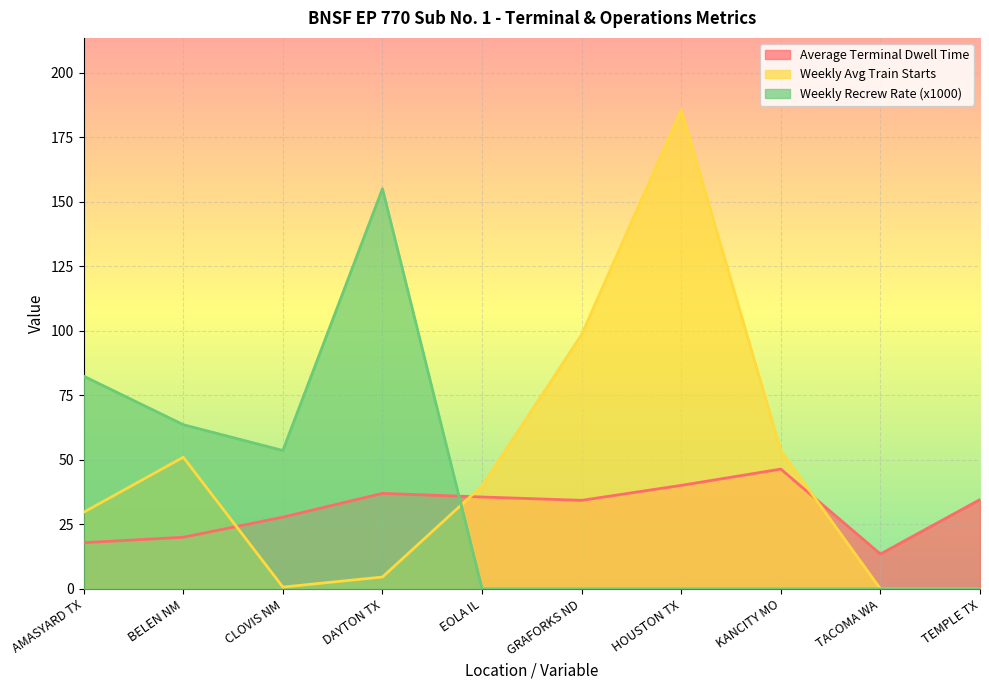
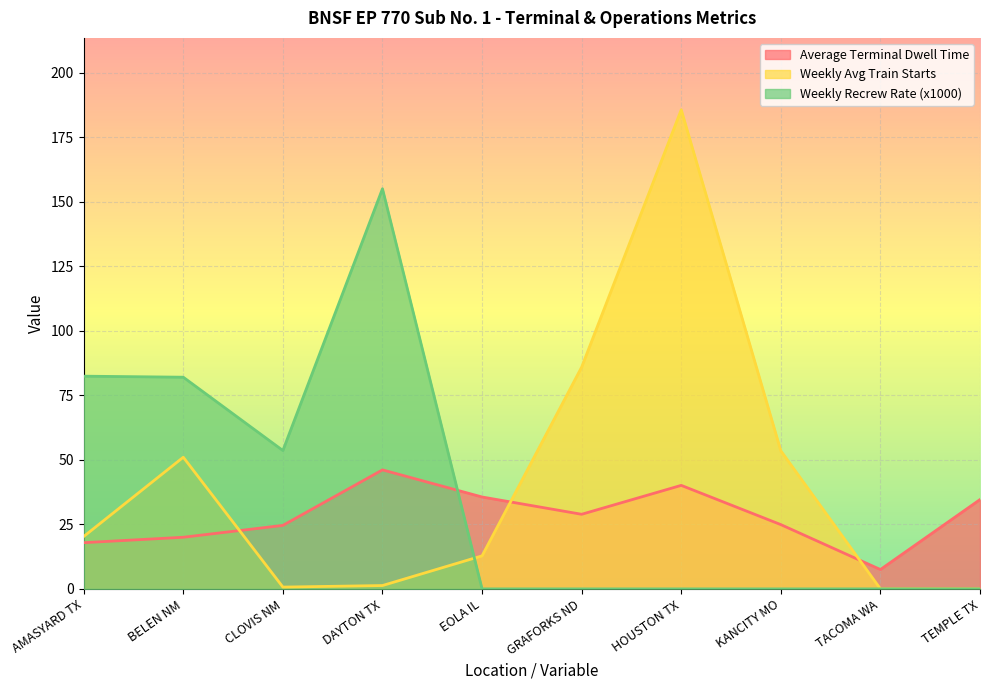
Weekly Avg Train Starts, AMASYARD TX: 30 -> 20
Weekly Recrew Rate (x1000), BELEN NM: 64 -> 82
Average Terminal Dwell Time, CLOVIS NM: 28 -> 25
Average Terminal Dwell Time, DAYTON TX: 37 -> 46
Weekly Avg Train Starts, DAYTON TX: 5 -> 1
Weekly Avg Train Starts, EOLA IL: 40 -> 13
Average Terminal Dwell Time, GRAFORKS ND: 34 -> 29
Weekly Avg Train Starts, GRAFORKS ND: 99 -> 86
Average Terminal Dwell Time, KANCITY MO: 46 -> 25
Average Terminal Dwell Time, TACOMA WA: 14 -> 8
